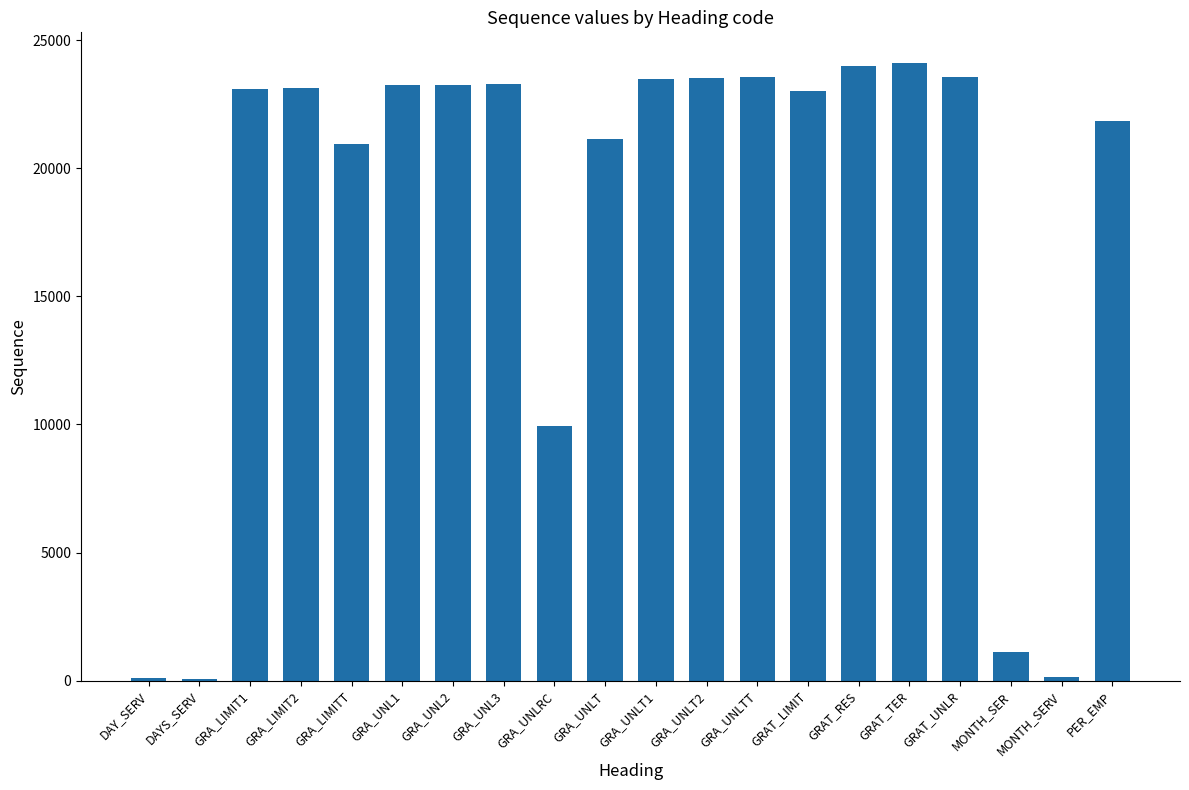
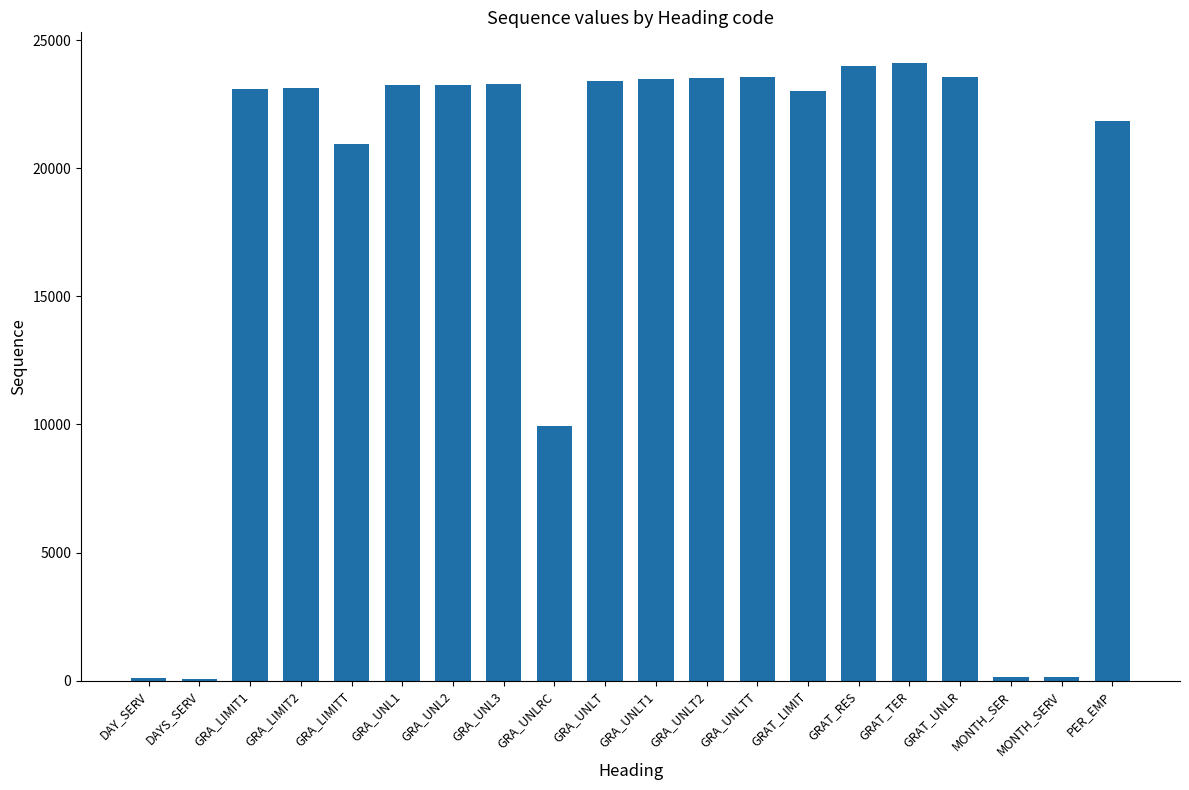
GRA_UNLT: 21100 -> 23400
MONTH_SER: 1100 -> 200
